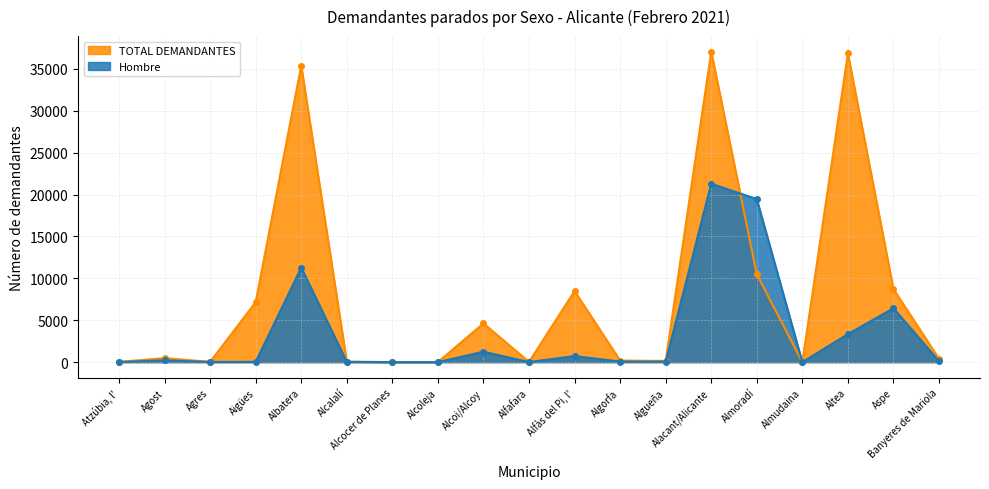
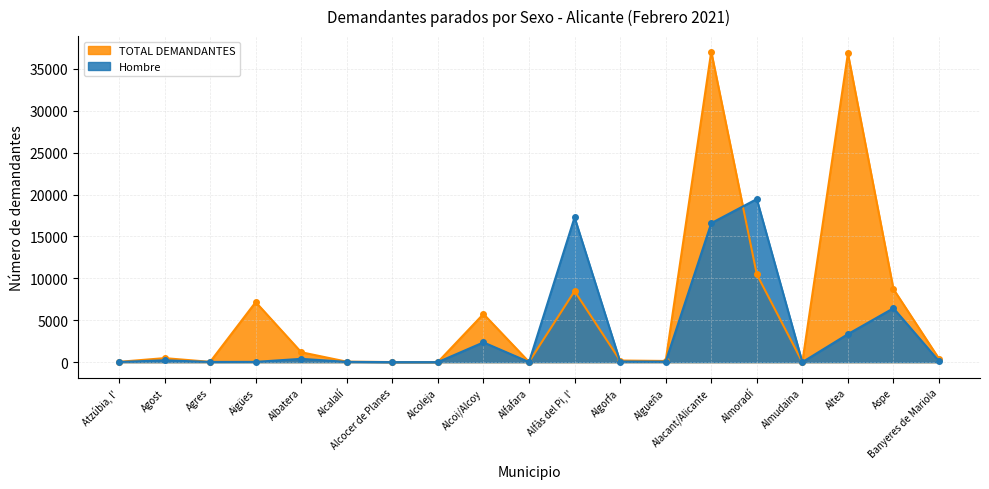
TOTAL DEMANDANTES, Albatera: 35000 -> 1000
Hombre, Albatera: 11000 -> 0
TOTAL DEMANDANTES, Alcoi/Alcoy: 5000 -> 6000
Hombre, Alcoi/Alcoy: 1000 -> 2000
Hombre, Alfàs del Pi, l': 1000 -> 17000
Hombre, Alacant/Alicante: 21000 -> 17000
